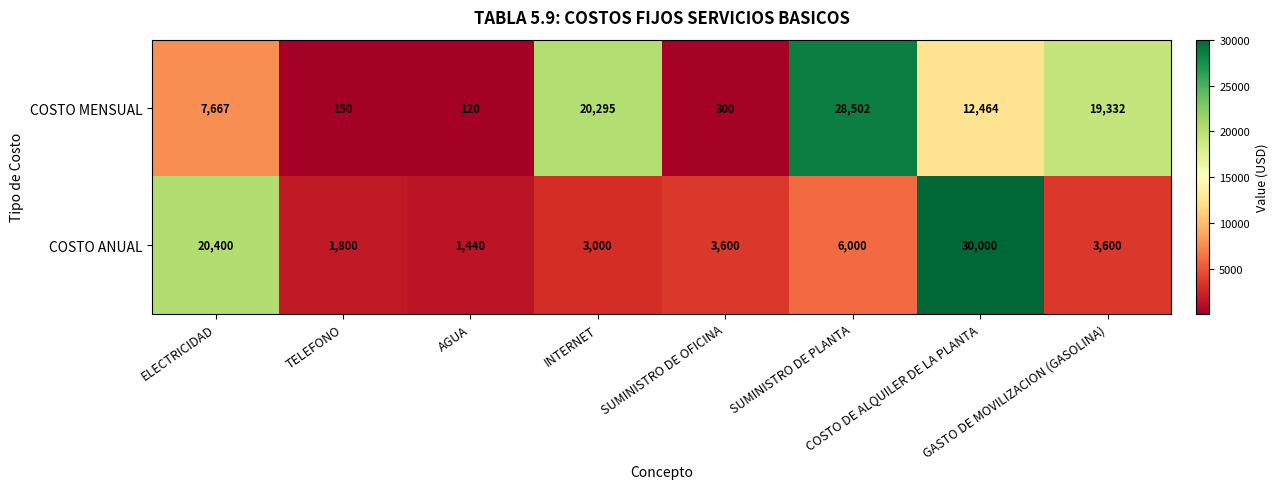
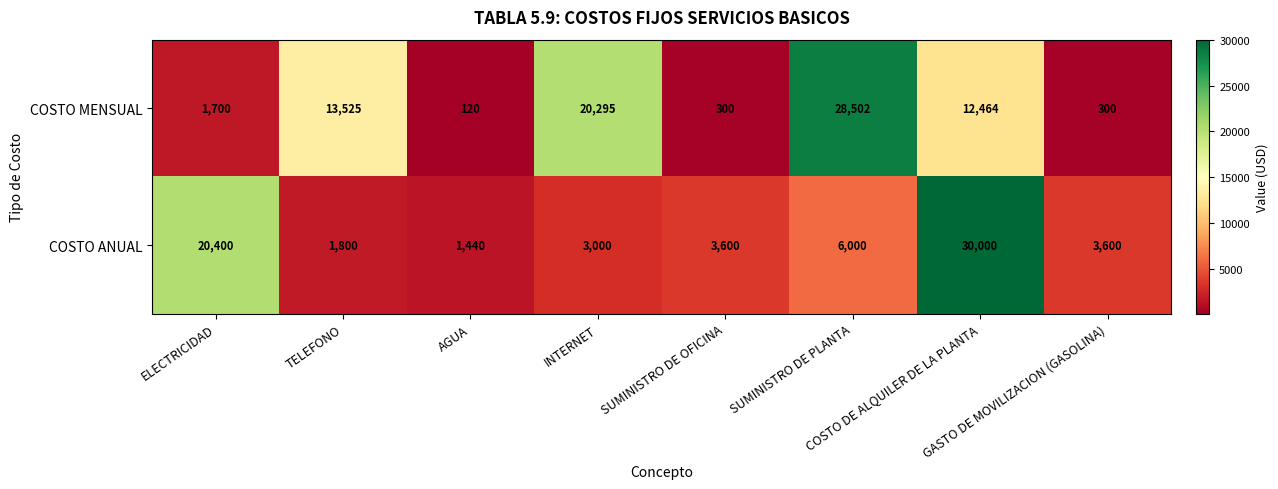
COSTO MENSUAL, ELECTRICIDAD: 7,667 -> 1,700
COSTO MENSUAL, TELEFONO: 150 -> 13,525
COSTO MENSUAL, GASTO DE MOVILIZACION (GASOLINA): 19,332 -> 300
